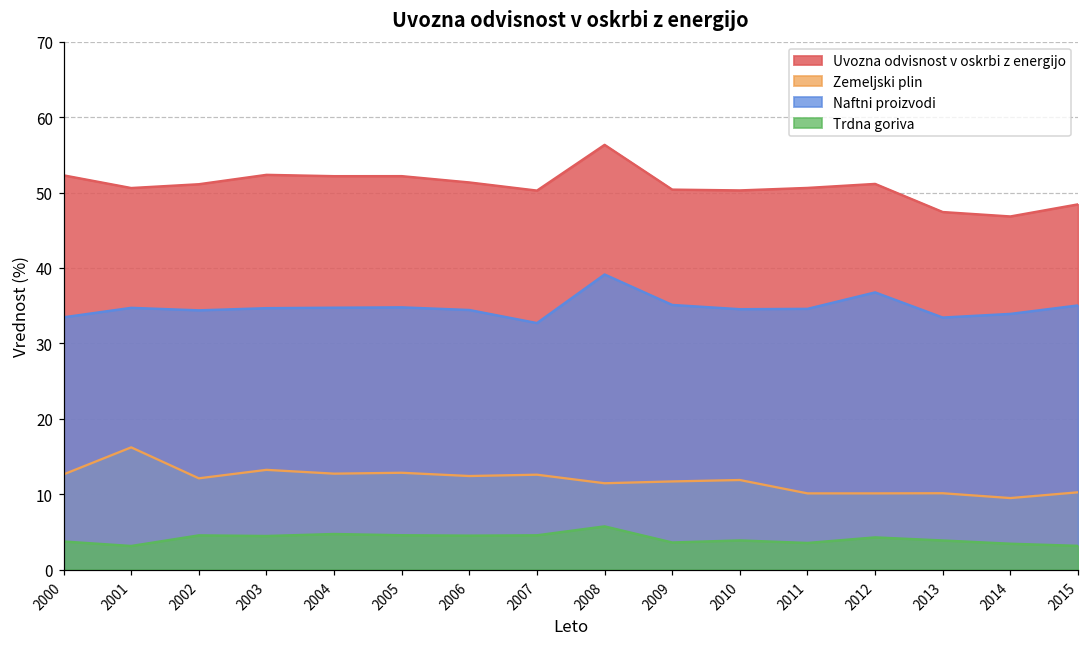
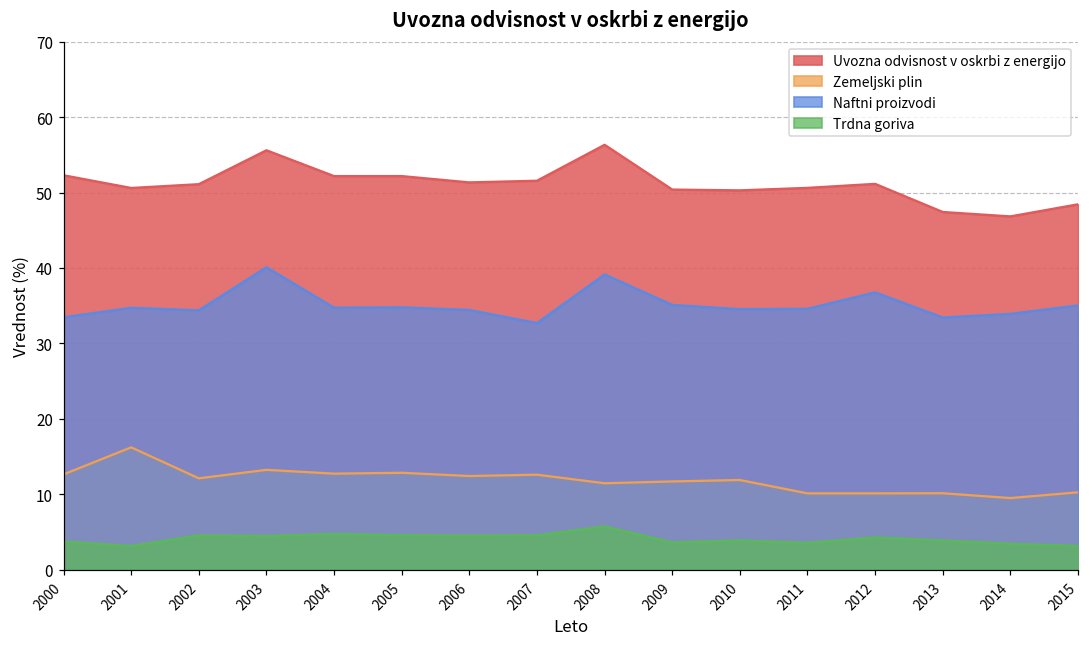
Uvozna odvisnost v oskrbi z energijo, 2003: 52 -> 56
Naftni proizvodi, 2003: 35 -> 40
Uvozna odvisnost v oskrbi z energijo, 2007: 50 -> 52
